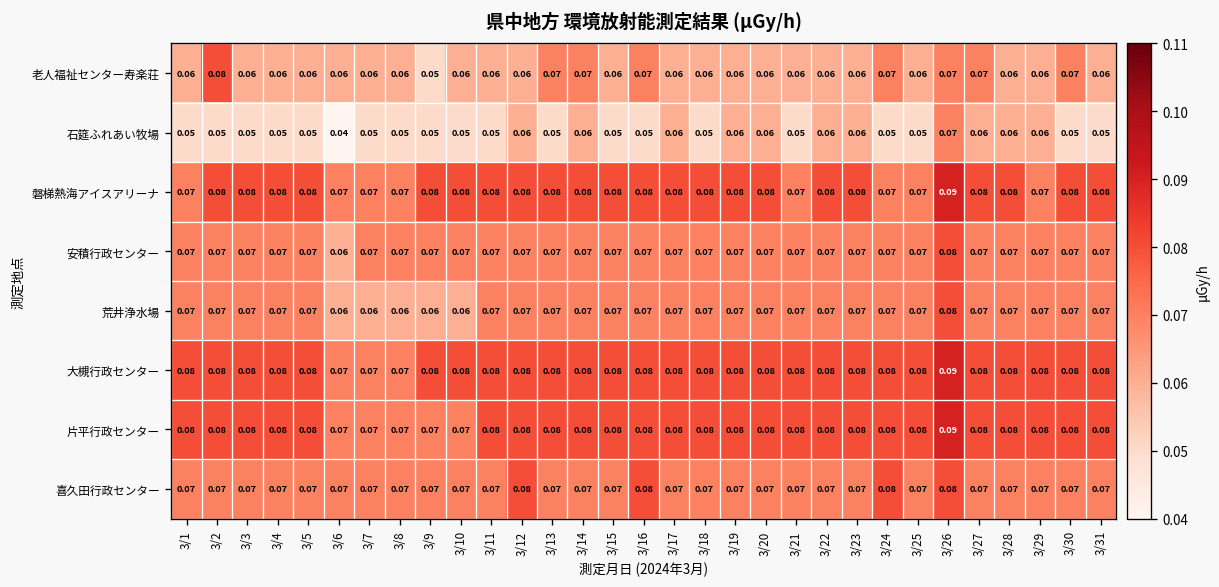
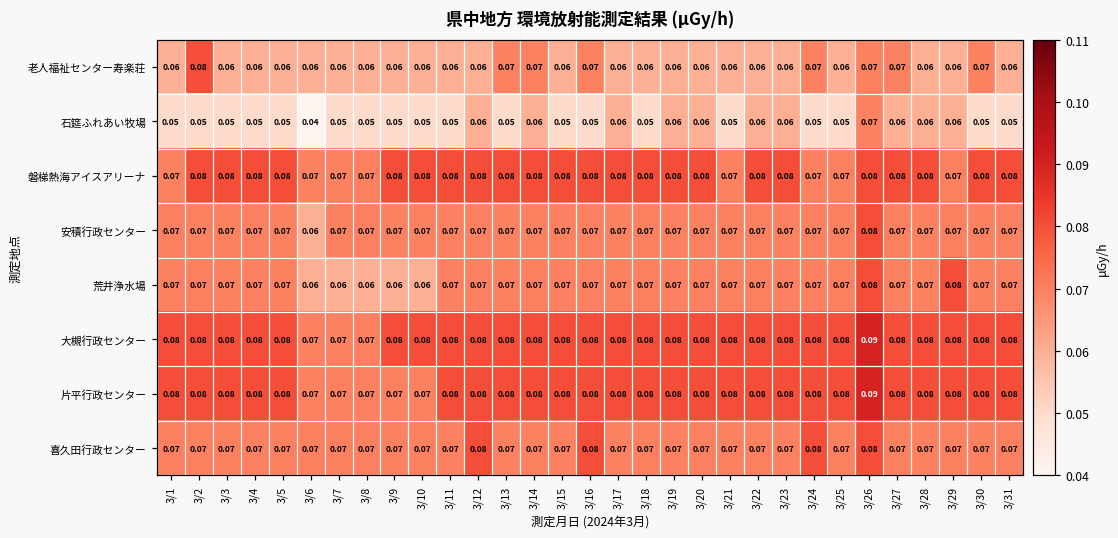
老人福祉センター寿楽荘, 3/9: 0.05 -> 0.06
磐梯熱海アイスアリーナ, 3/26: 0.09 -> 0.08
荒井浄水場, 3/29: 0.07 -> 0.08
